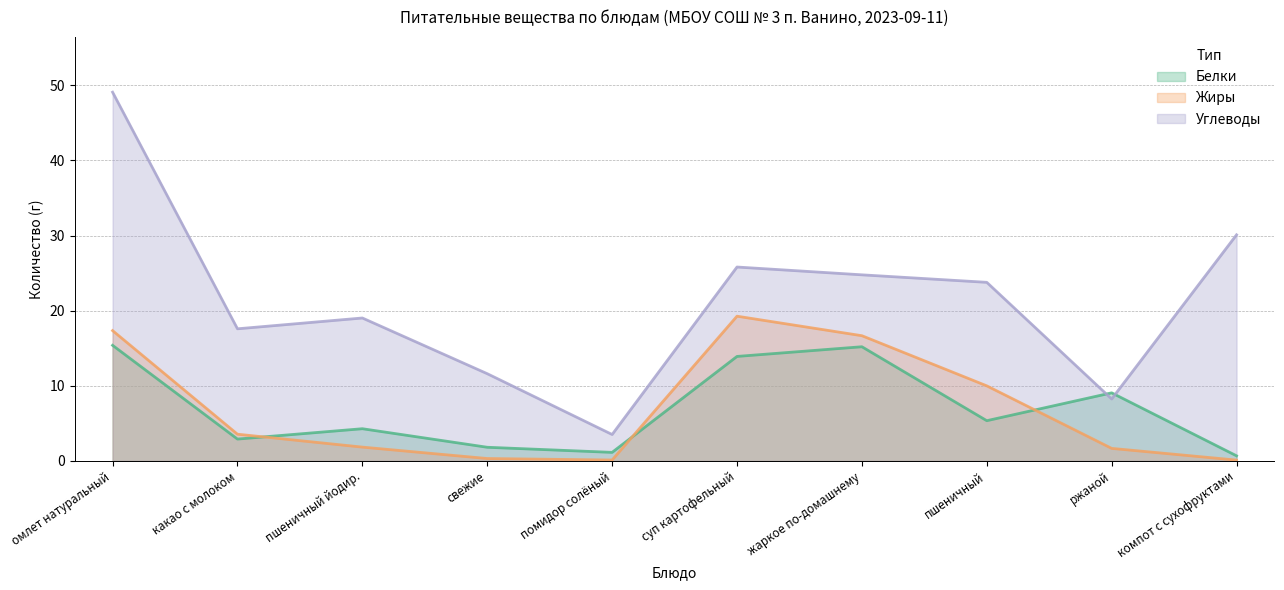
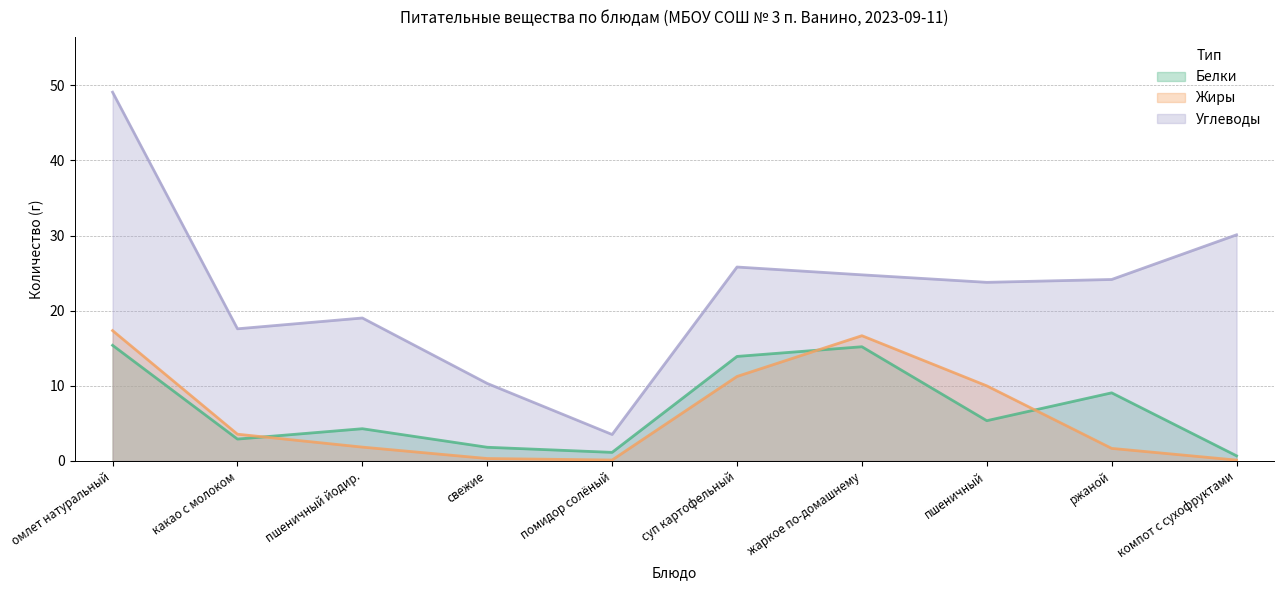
Углеводы, свежие: 12 -> 10
Жиры, суп картофельный: 19 -> 11
Углеводы, ржаной: 8 -> 24
